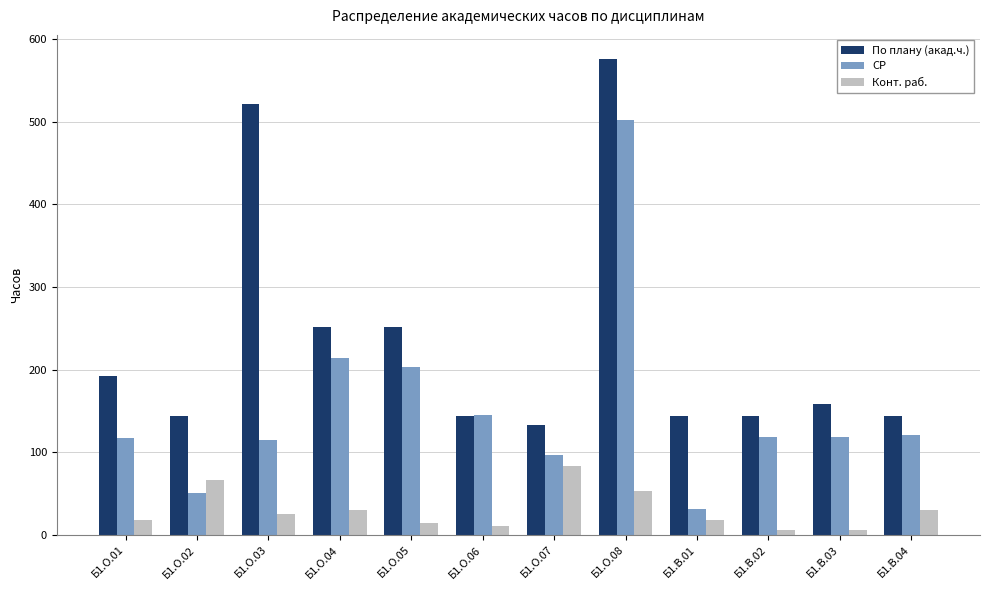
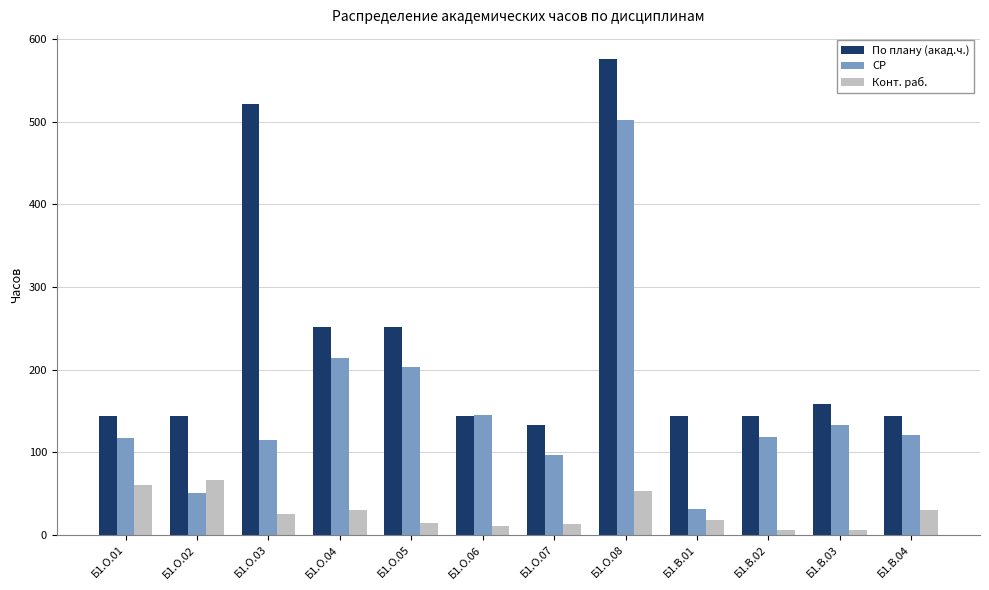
По плану (акад.ч.), Б1.О.01: 190 -> 140
Конт. раб., Б1.О.01: 20 -> 60
Конт. раб., Б1.О.07: 80 -> 10
СР, Б1.В.03: 120 -> 130
